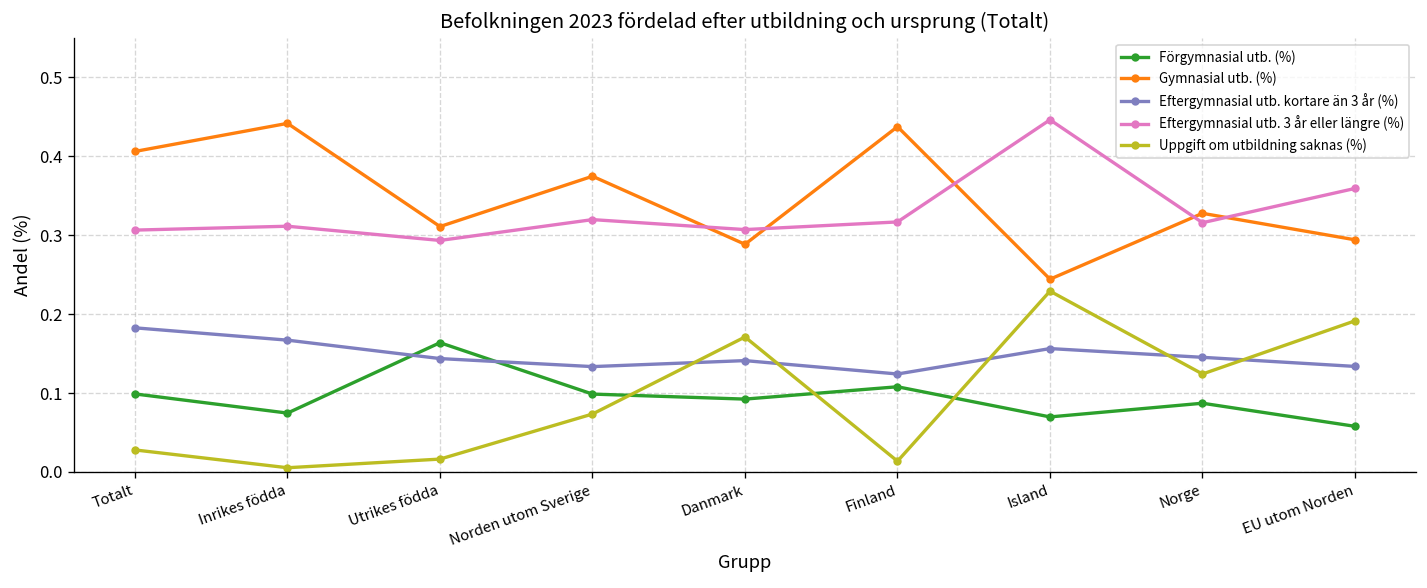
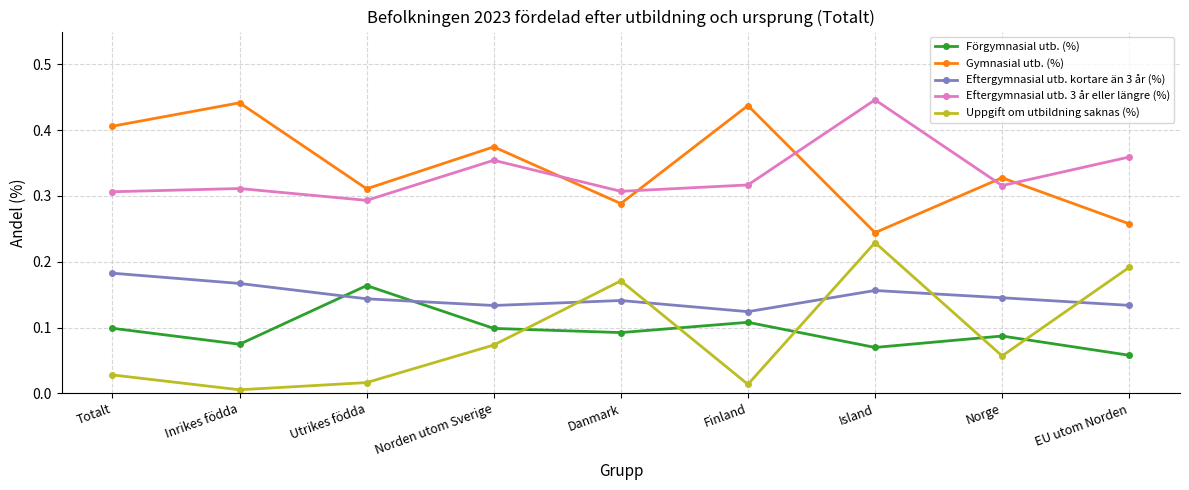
Eftergymnasial utb. 3 år eller längre (%), Norden utom Sverige: 0.32 -> 0.35
Uppgift om utbildning saknas (%), Norge: 0.12 -> 0.06
Gymnasial utb. (%), EU utom Norden: 0.29 -> 0.26
